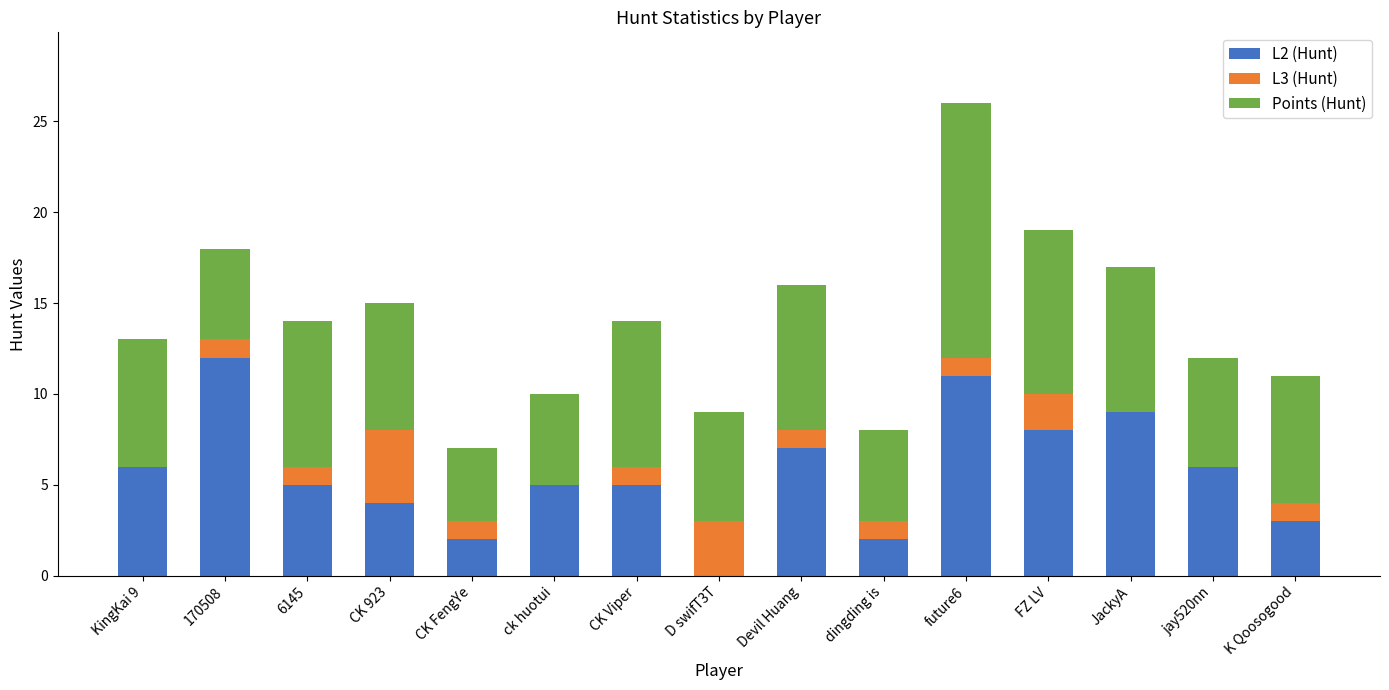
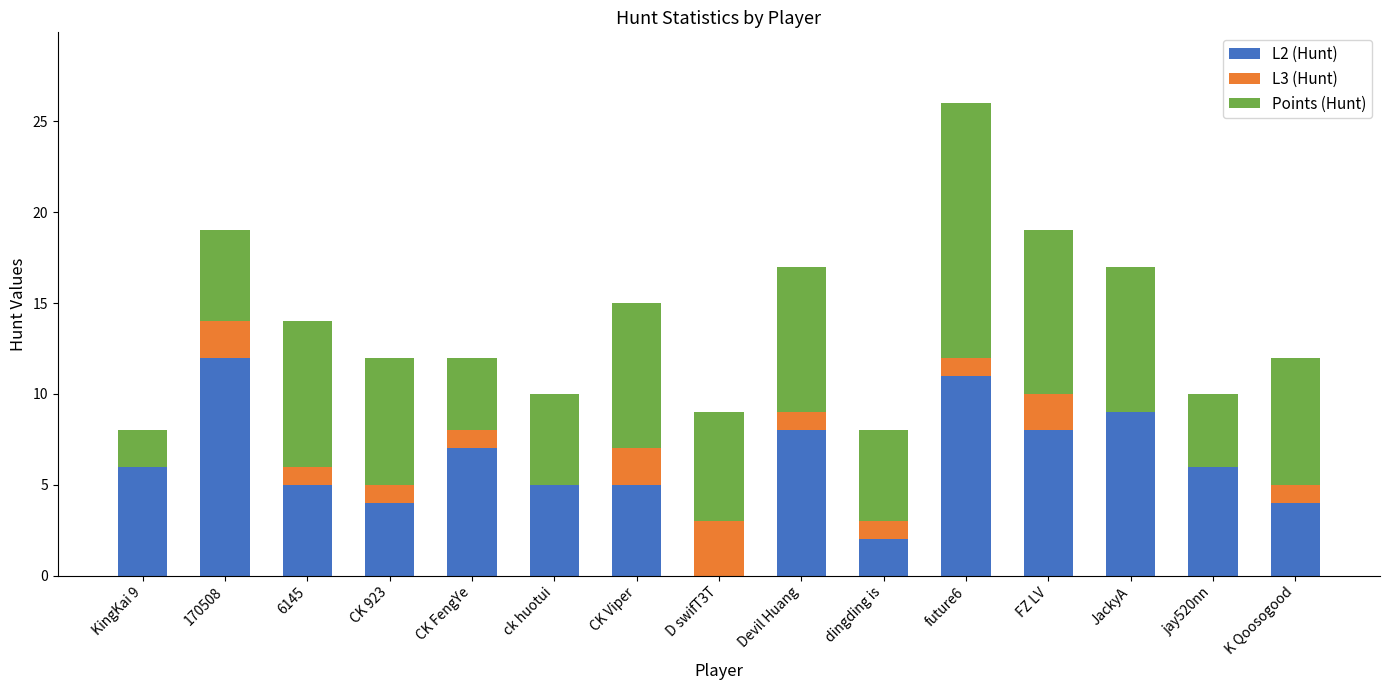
Points (Hunt), KingKai 9: 7 -> 2
L3 (Hunt), 170508: 1 -> 2
L3 (Hunt), CK 923: 4 -> 1
L2 (Hunt), CK FengYe: 2 -> 7
L3 (Hunt), CK Viper: 1 -> 2
L2 (Hunt), Devil Huang: 7 -> 8
Points (Hunt), jay520nn: 6 -> 4
L2 (Hunt), K Qoosogood: 3 -> 4
